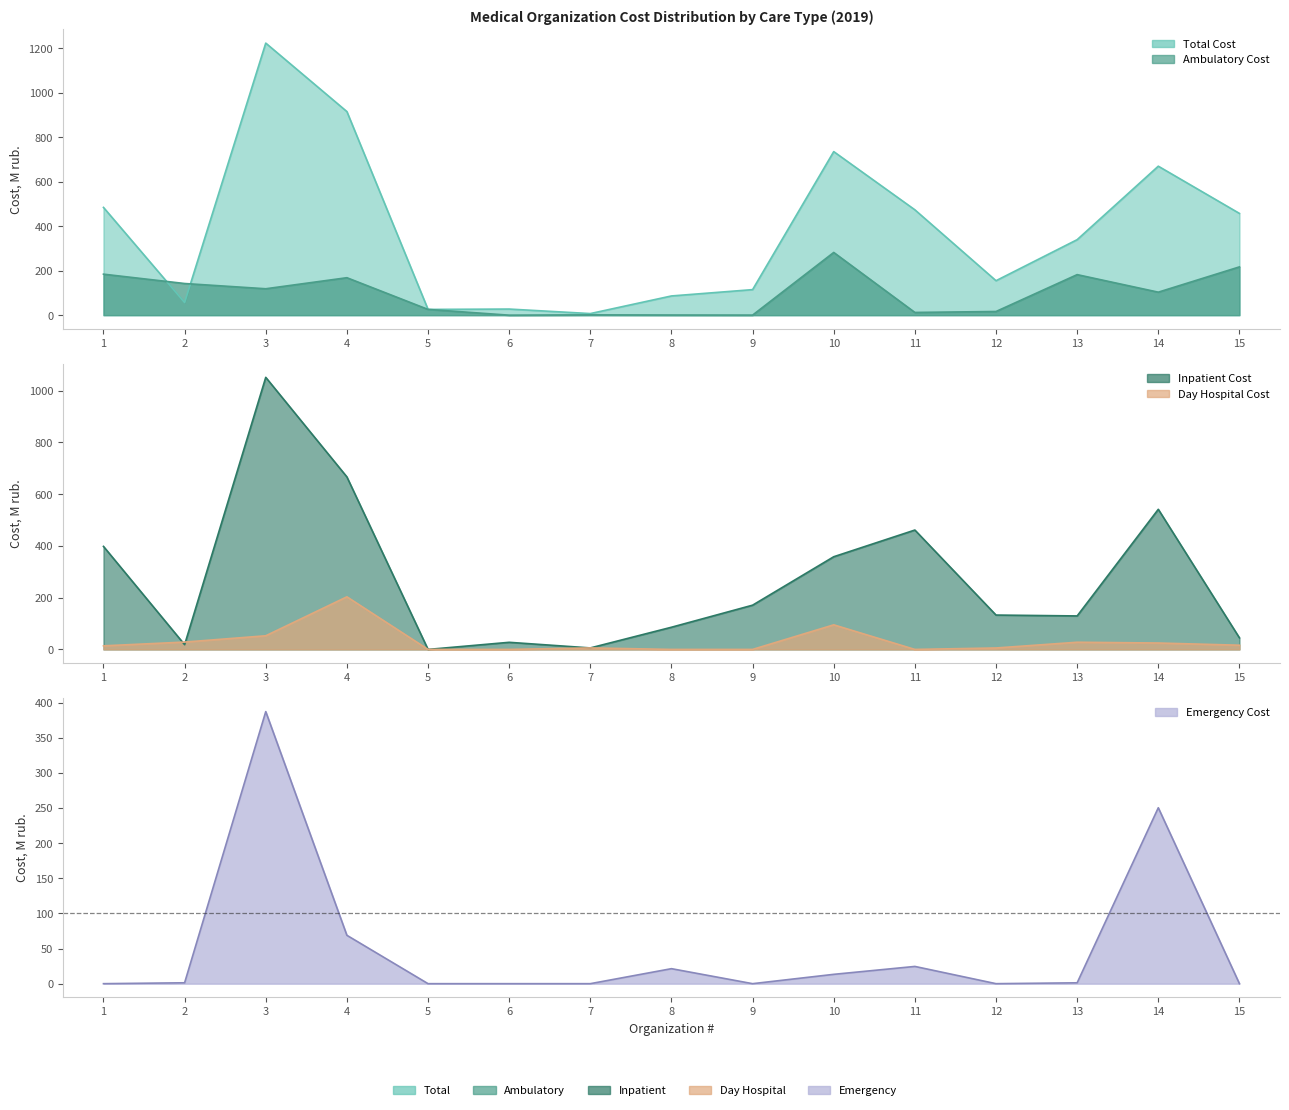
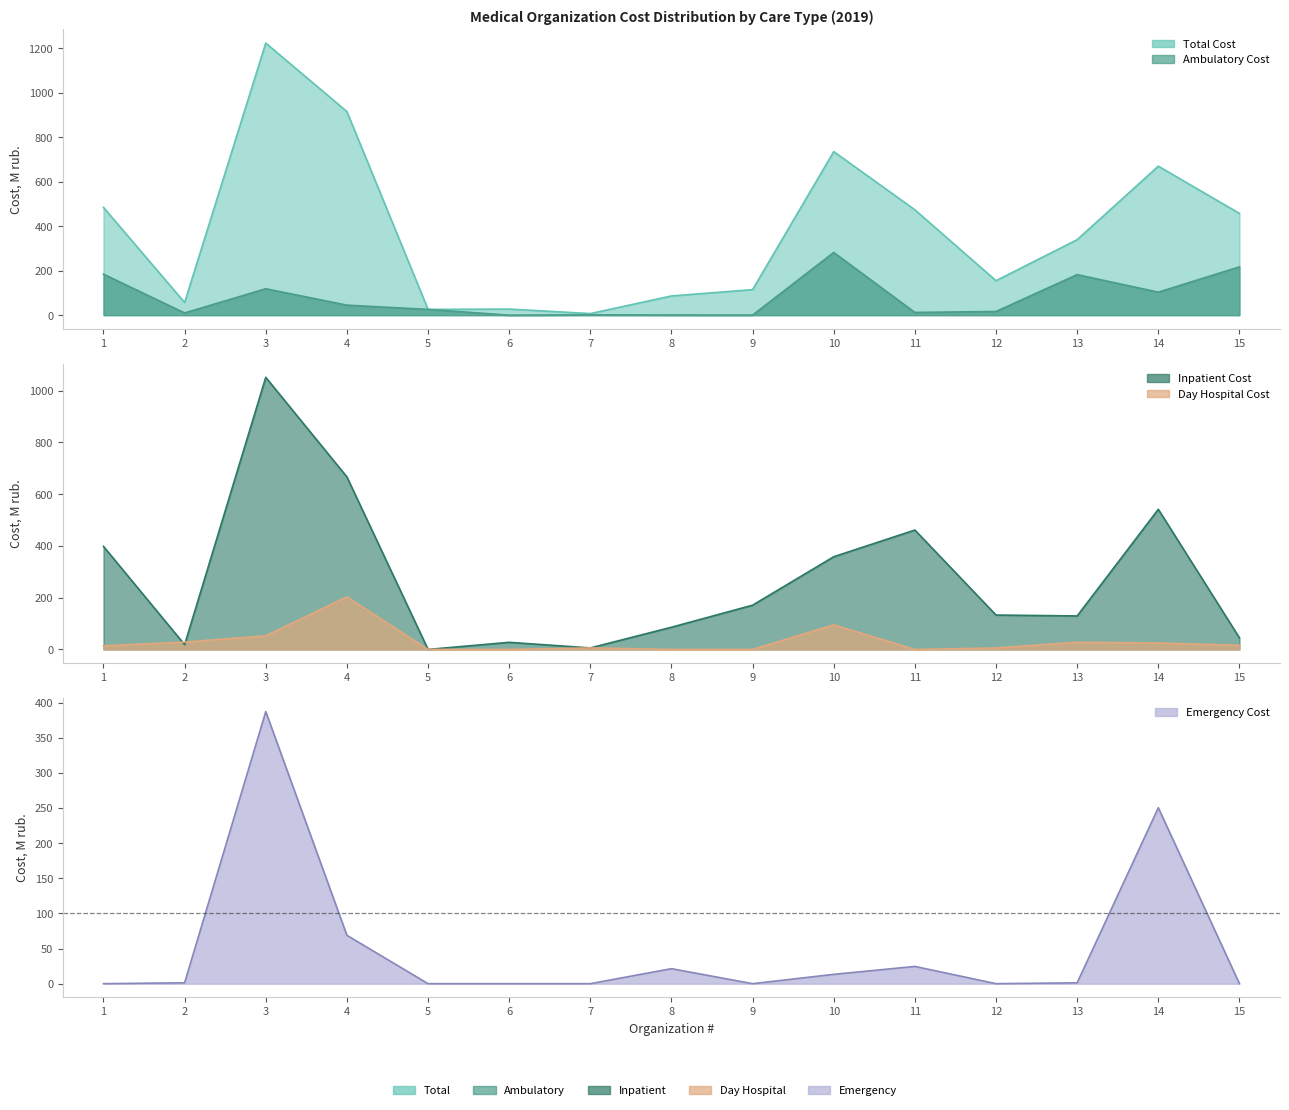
Medical Organization Cost Distribution by Care Type (2019), Ambulatory Cost, 2: 140 -> 10
Medical Organization Cost Distribution by Care Type (2019), Ambulatory Cost, 4: 170 -> 50
